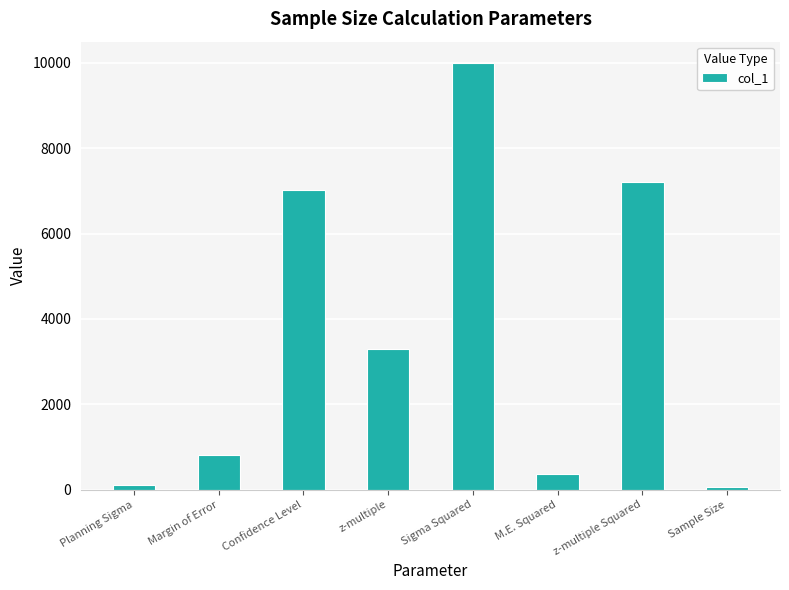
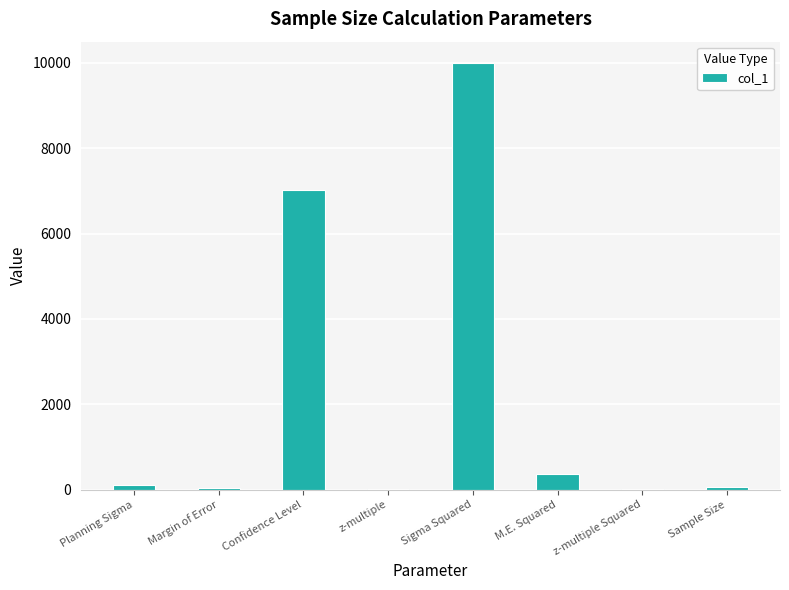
Margin of Error: 800 -> 0
z-multiple: 3300 -> 0
z-multiple Squared: 7200 -> 0
